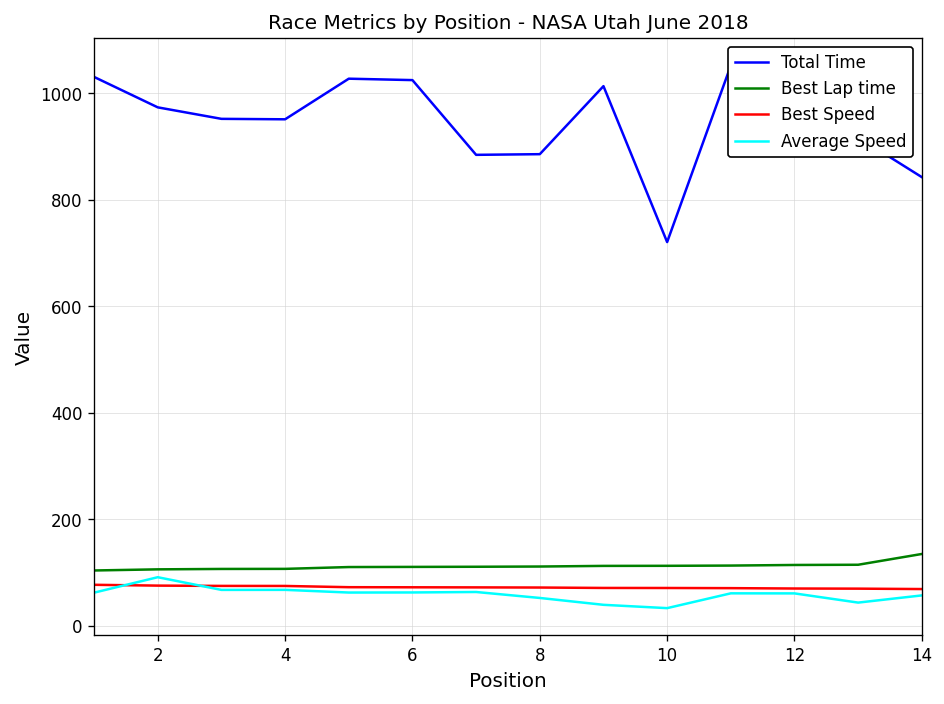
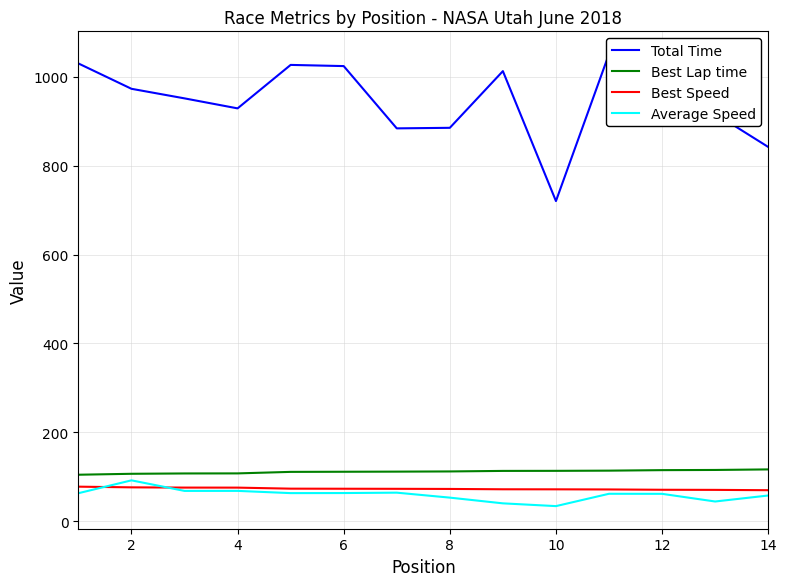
Total Time, 4: 950 -> 930
Best Lap time, 14: 140 -> 120
